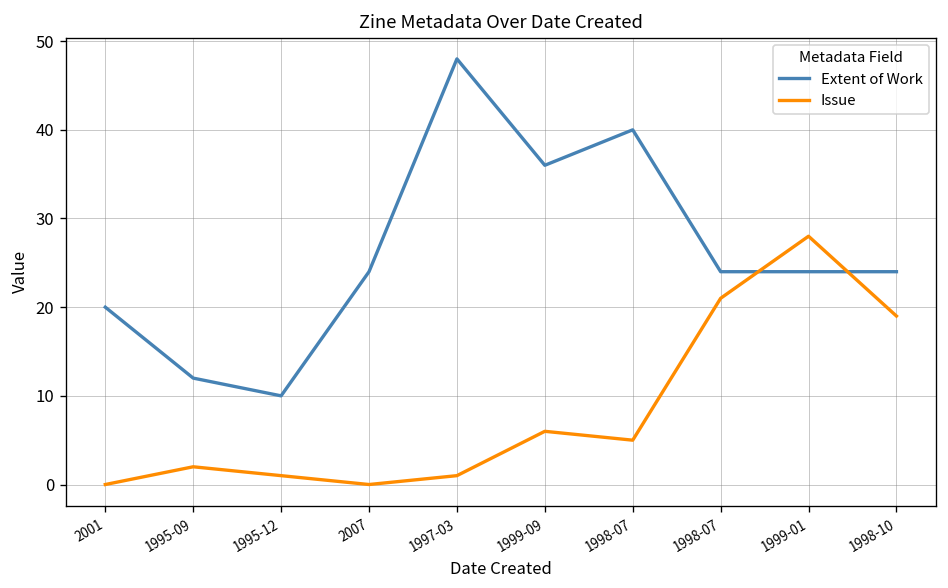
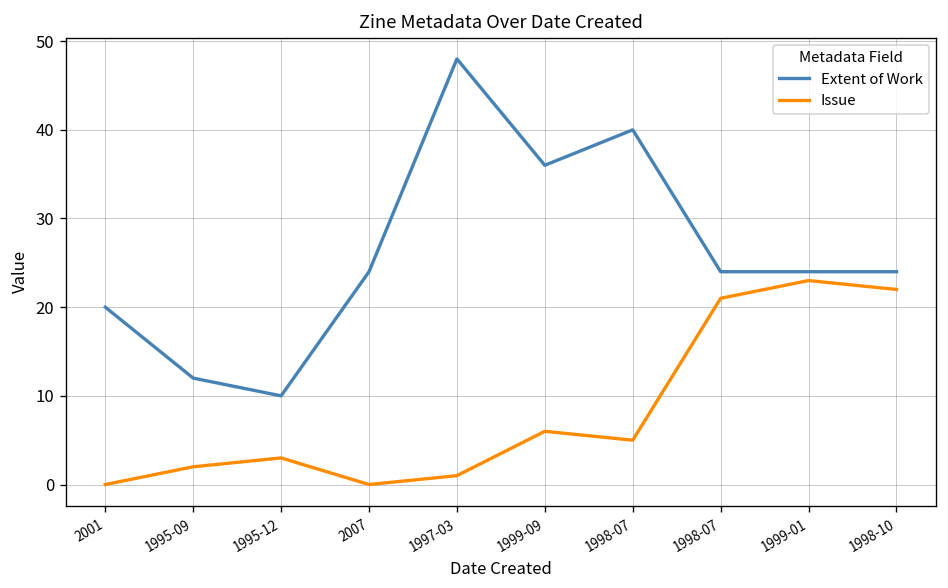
Issue, 1995-12: 1 -> 3
Issue, 1999-01: 28 -> 23
Issue, 1998-10: 19 -> 22
